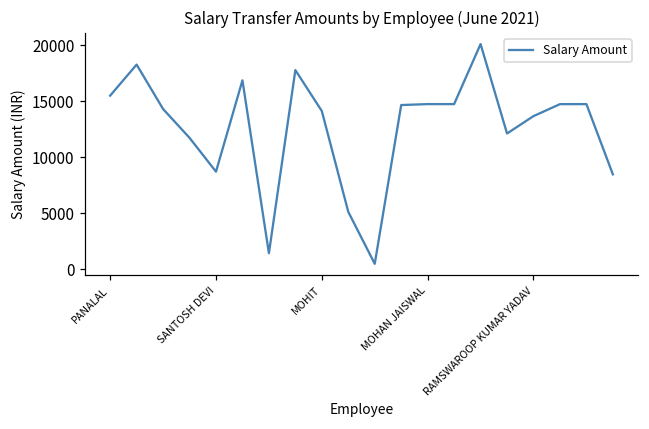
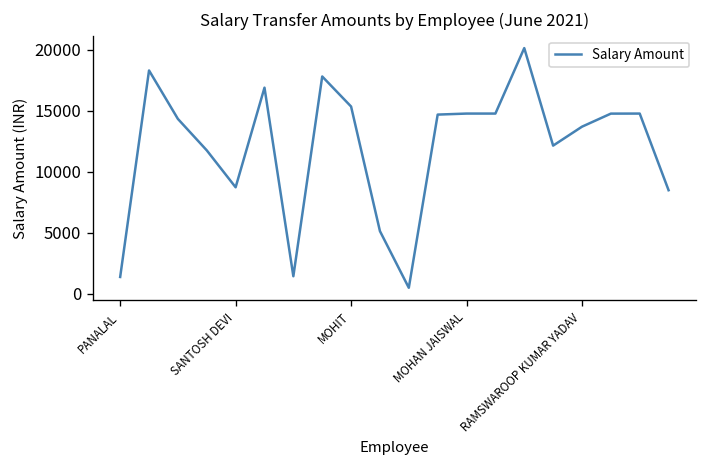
PANALAL: 15500 -> 1400
MOHIT: 14100 -> 15300
